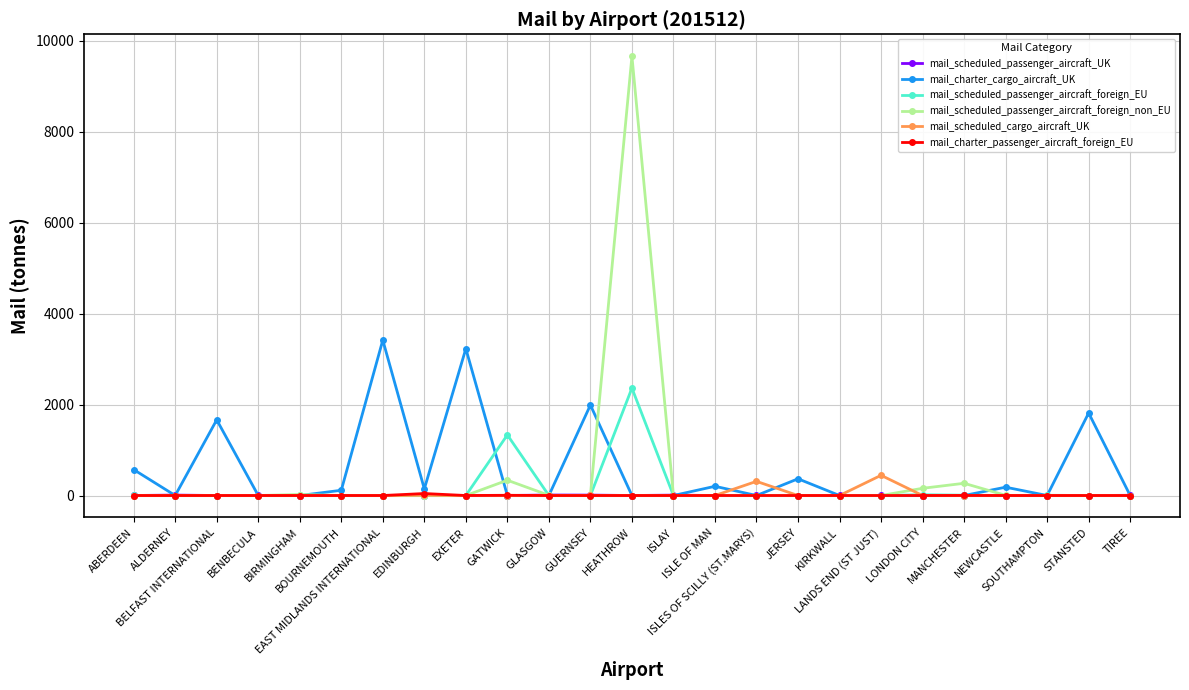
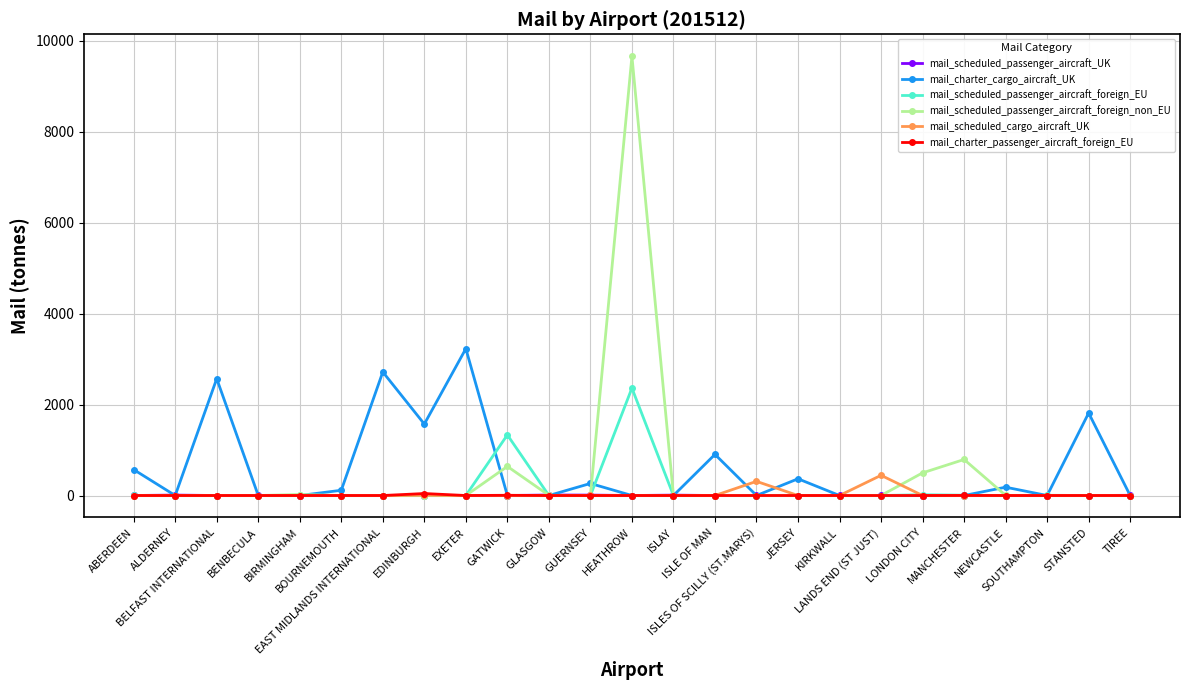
mail_charter_cargo_aircraft_UK, BELFAST INTERNATIONAL: 1700 -> 2600
mail_charter_cargo_aircraft_UK, EAST MIDLANDS INTERNATIONAL: 3400 -> 2700
mail_charter_cargo_aircraft_UK, EDINBURGH: 100 -> 1600
mail_scheduled_passenger_aircraft_foreign_non_EU, GATWICK: 300 -> 600
mail_charter_cargo_aircraft_UK, GUERNSEY: 2000 -> 300
mail_charter_cargo_aircraft_UK, ISLE OF MAN: 200 -> 900
mail_scheduled_passenger_aircraft_foreign_non_EU, LONDON CITY: 200 -> 500
mail_scheduled_passenger_aircraft_foreign_non_EU, MANCHESTER: 300 -> 800
